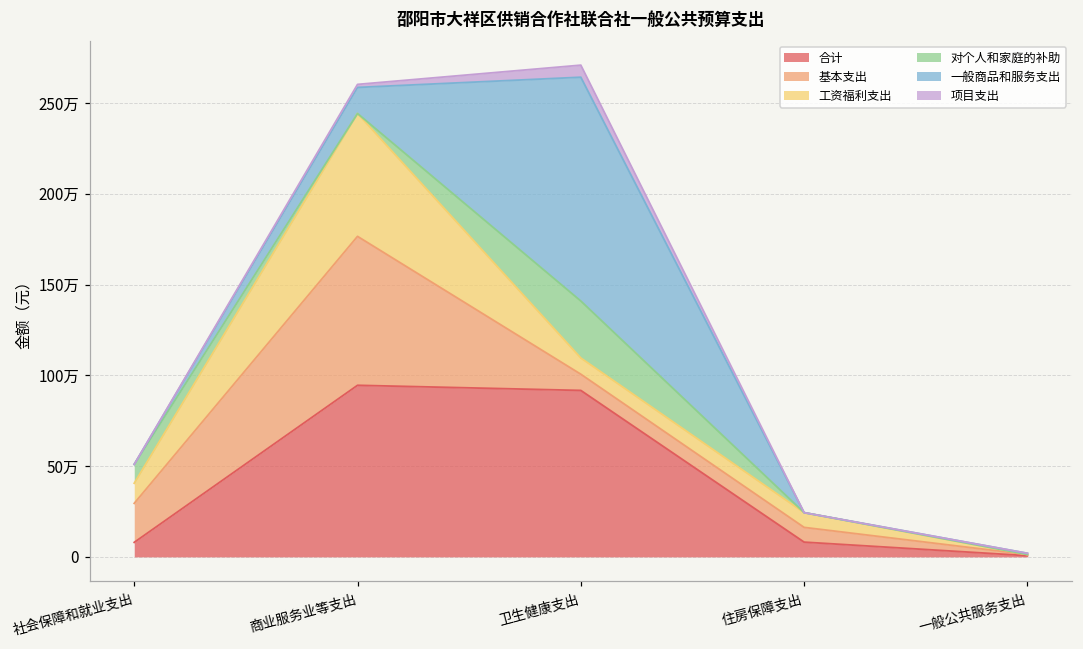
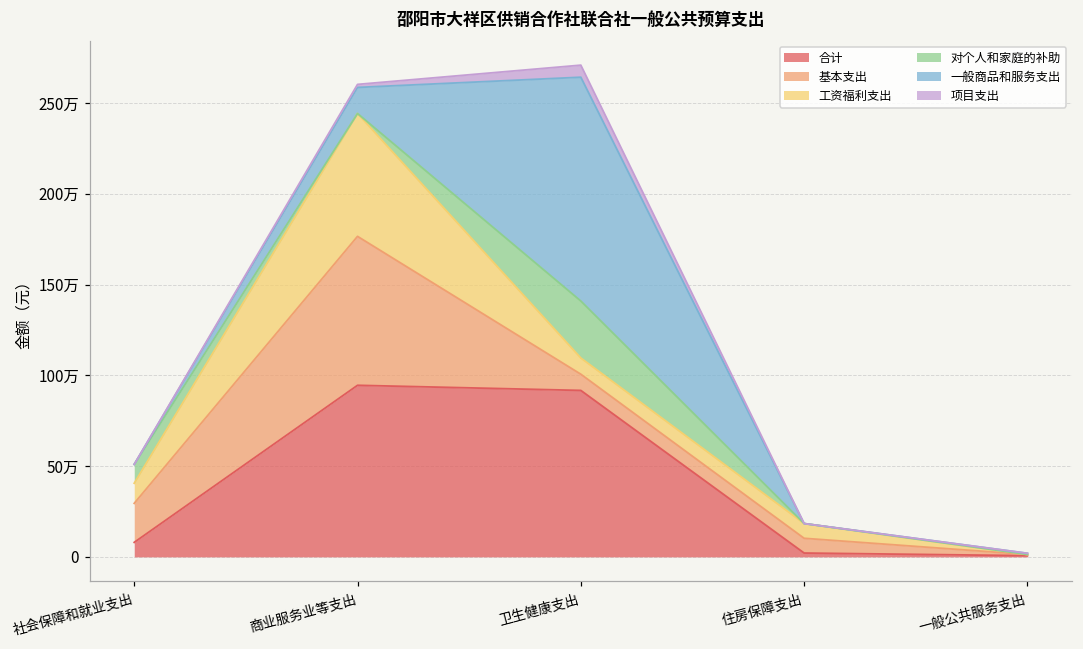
合计, 住房保障支出: 8万 -> 2万
